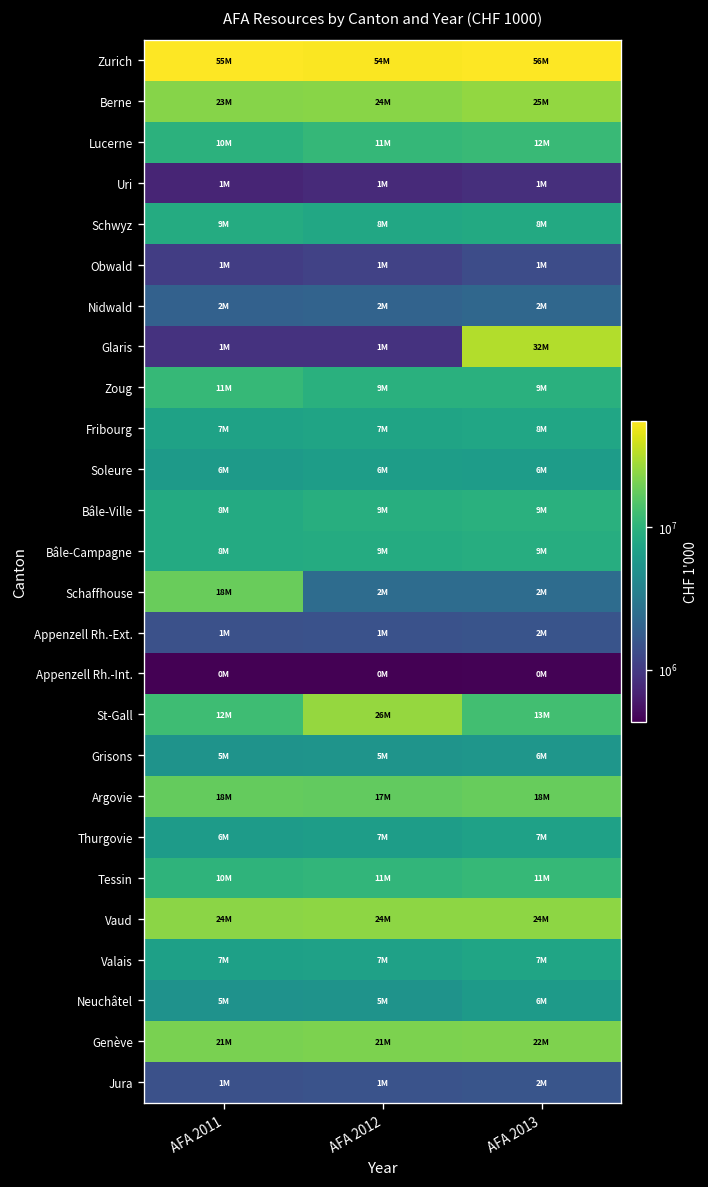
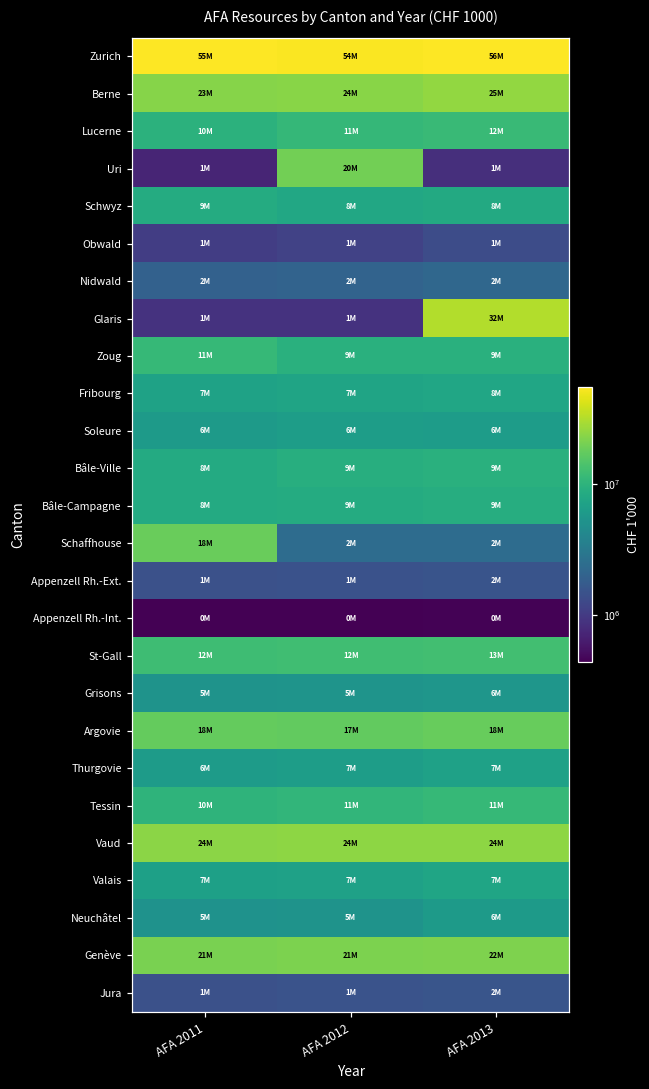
Uri, AFA 2012: 1M -> 20M
St-Gall, AFA 2012: 26M -> 12M
